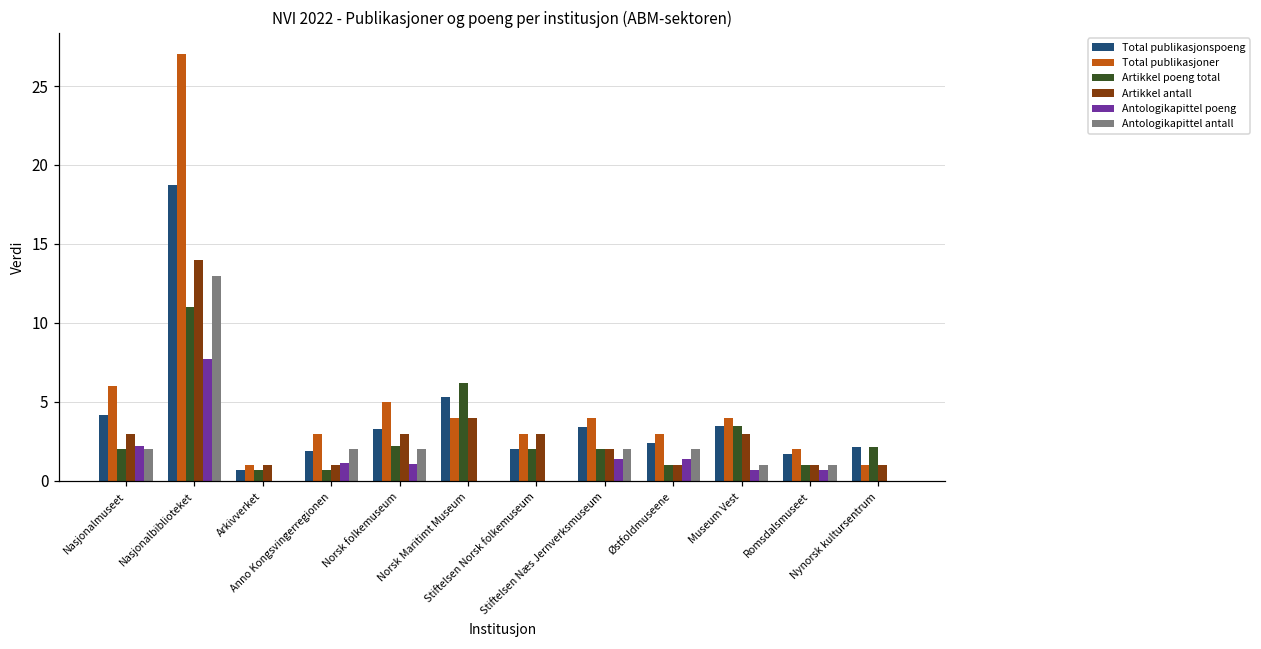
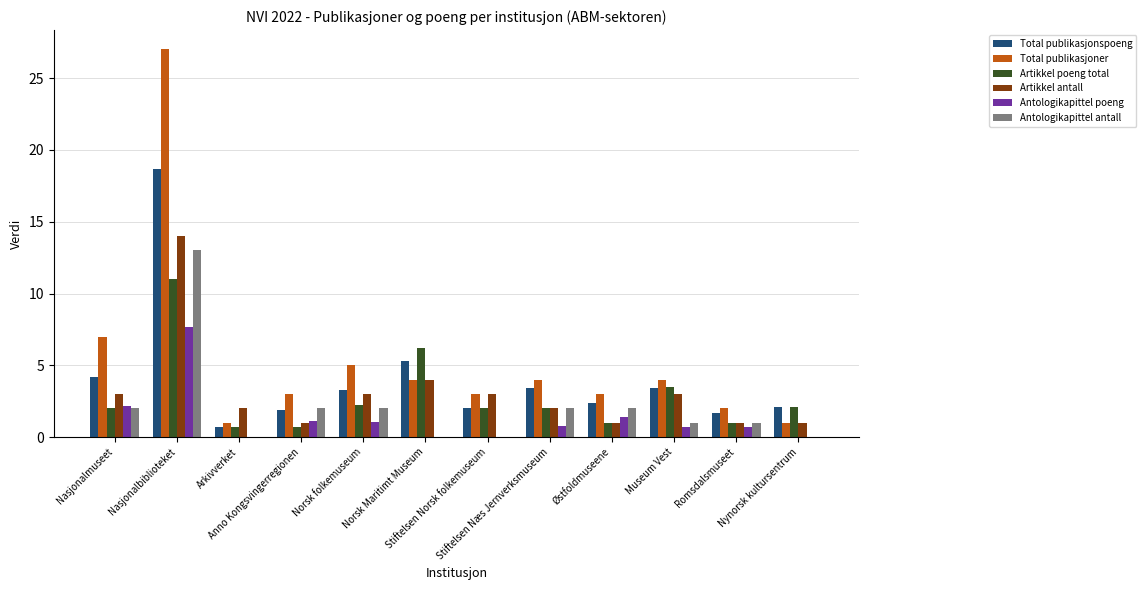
Total publikasjoner, Nasjonalmuseet: 6 -> 7
Artikkel antall, Arkivverket: 1 -> 2
Antologikapittel poeng, Stiftelsen Næs Jernverksmuseum: 1.4 -> 0.8
